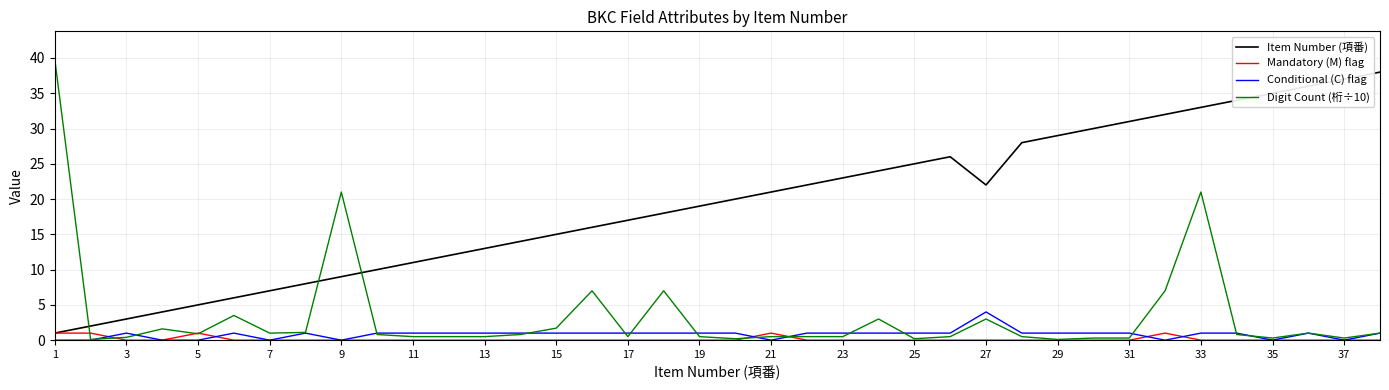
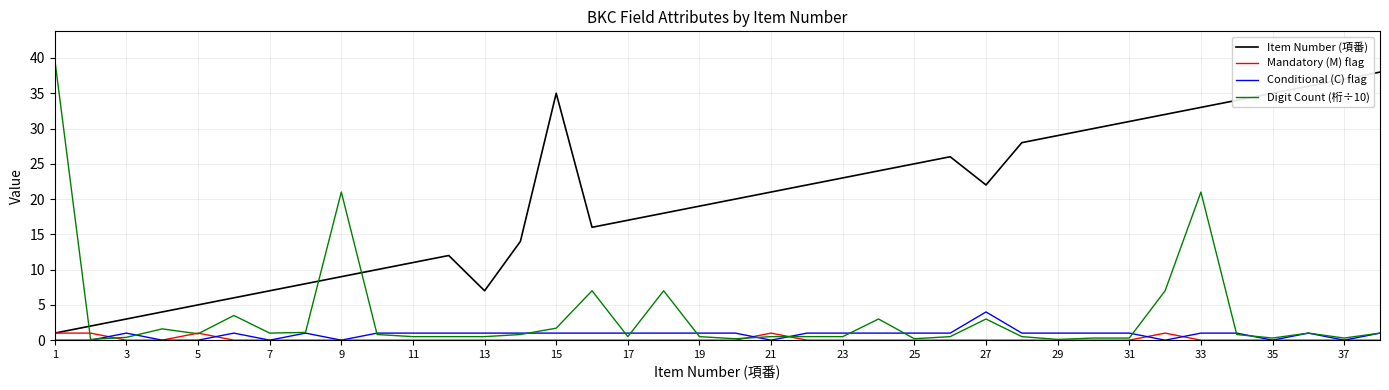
Item Number (項番), 13: 13 -> 7
Item Number (項番), 15: 15 -> 35
